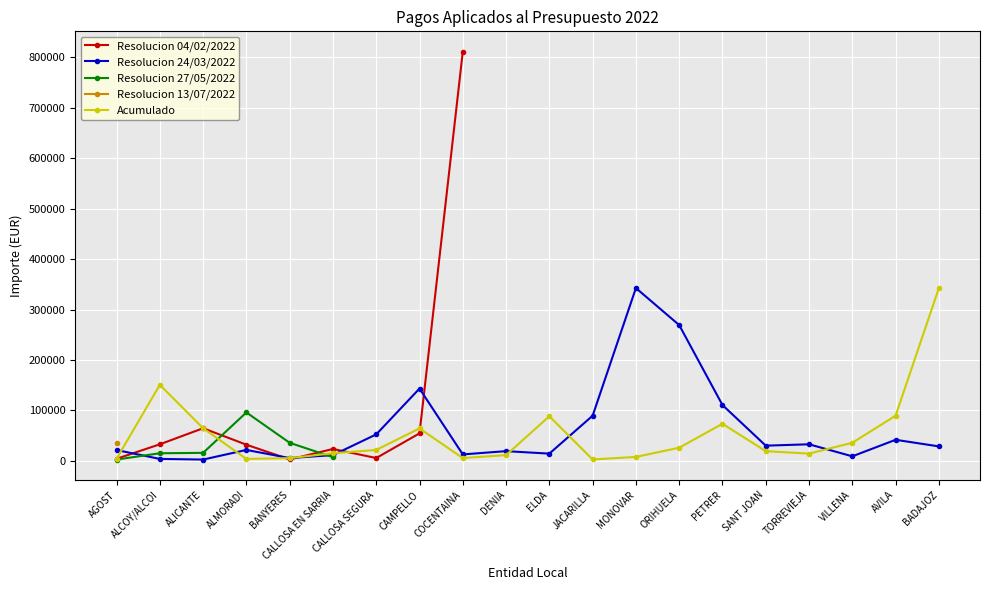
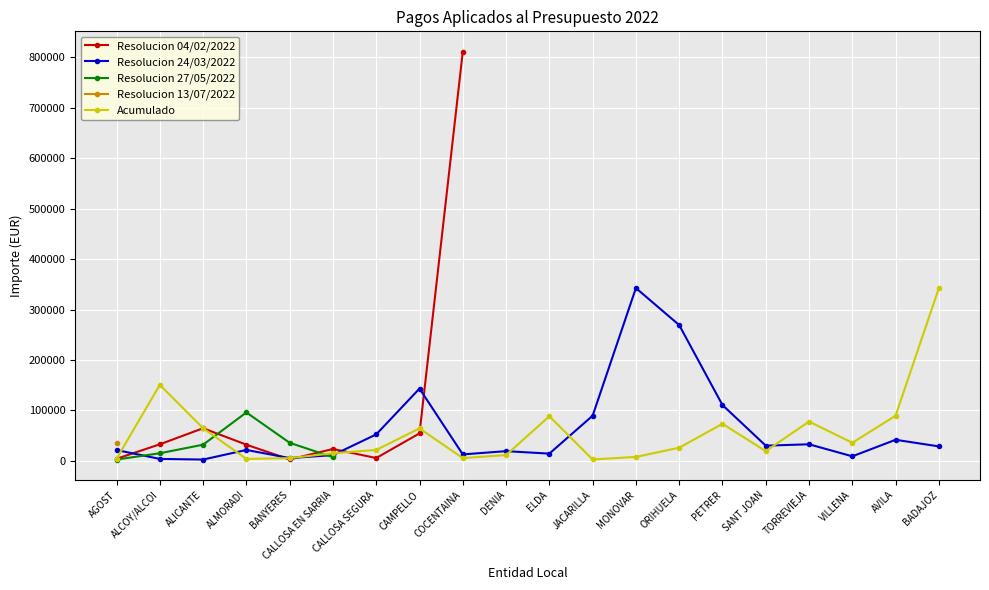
Resolucion 27/05/2022, ALICANTE: 20000 -> 30000
Acumulado, TORREVIEJA: 10000 -> 80000
